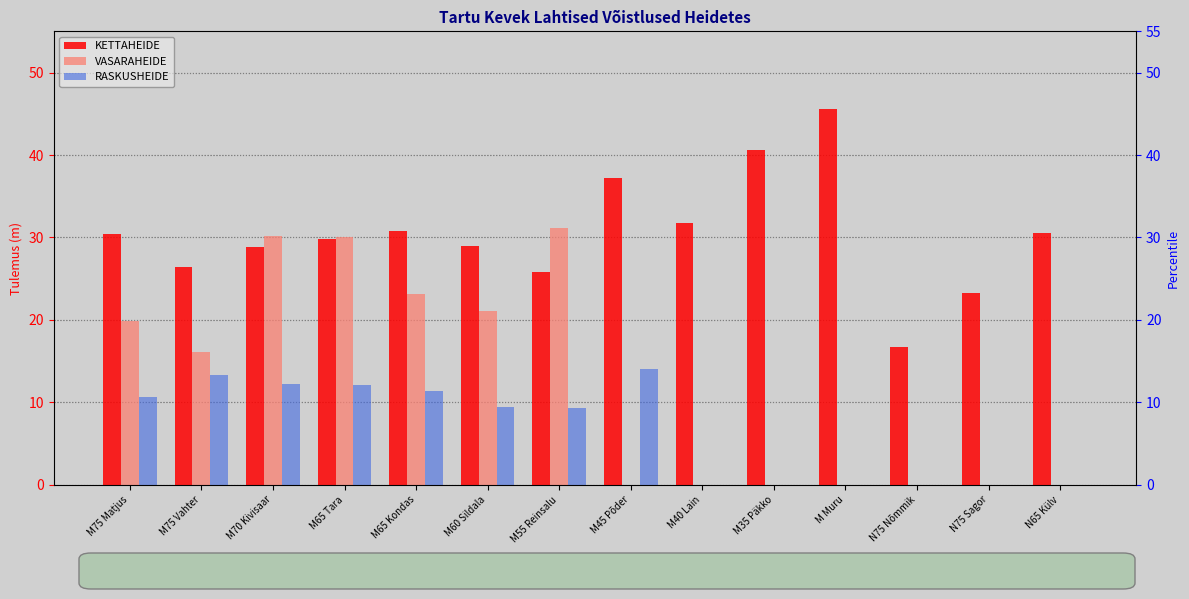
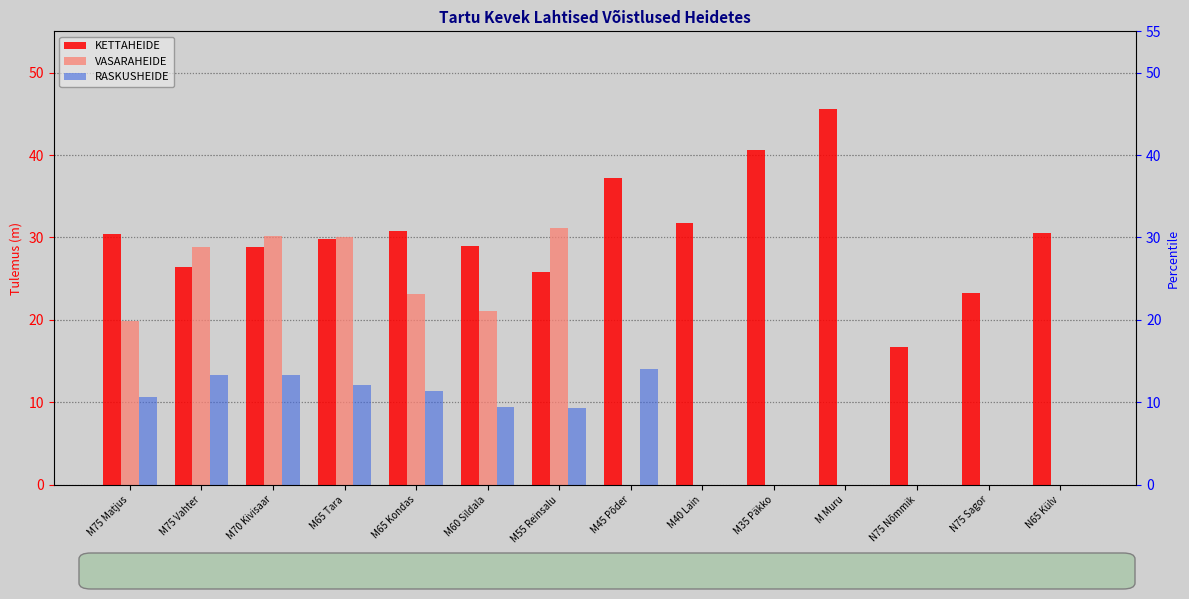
VASARAHEIDE, M75 Vahter: 16 -> 29
RASKUSHEIDE, M70 Kivisaar: 12 -> 13
